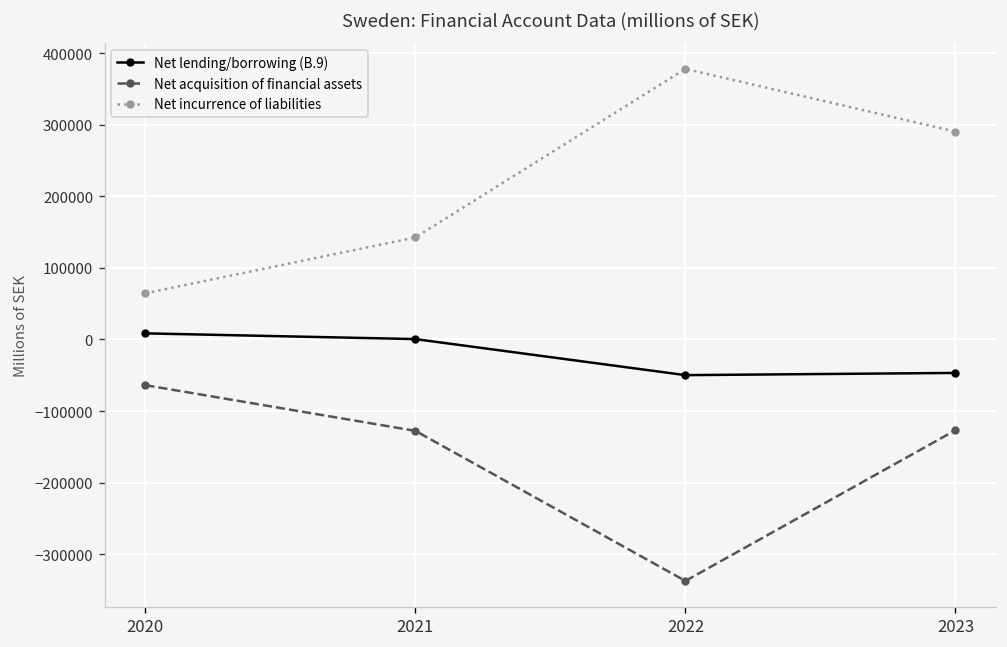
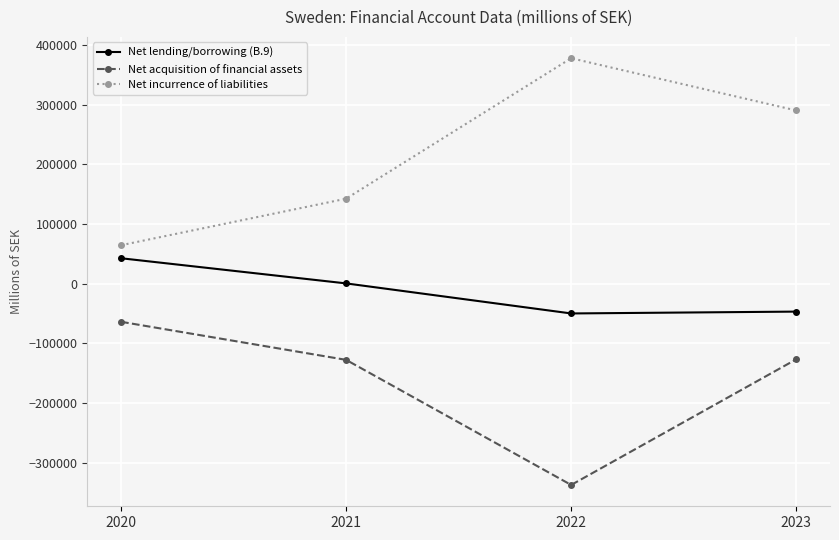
Net lending/borrowing (B.9), 2020: 10000 -> 40000
